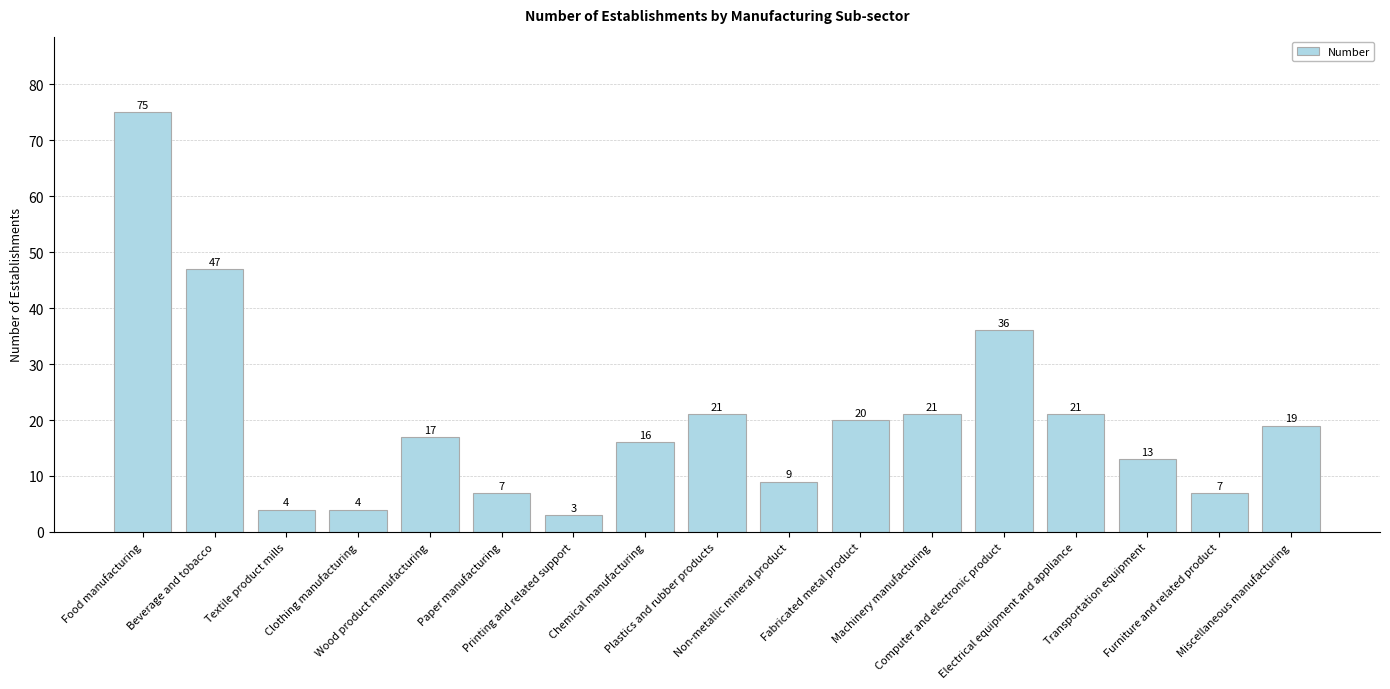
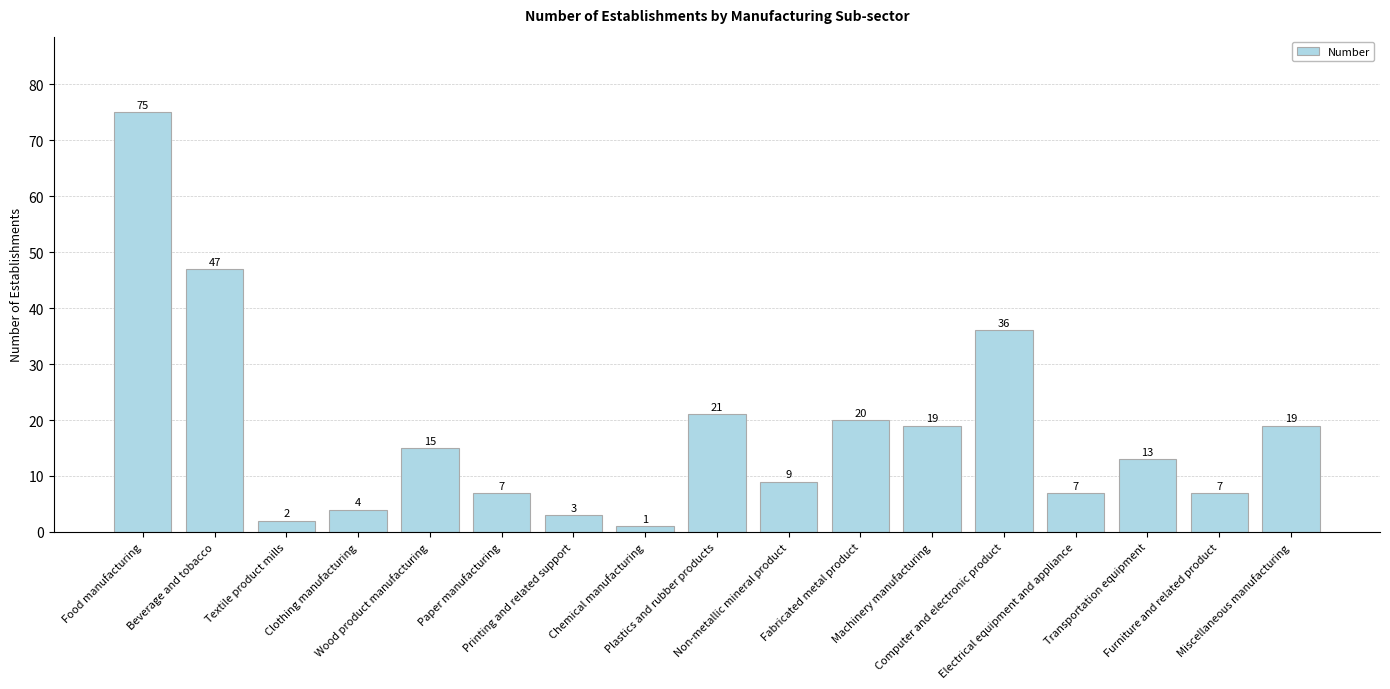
Textile product mills: 4 -> 2
Wood product manufacturing: 17 -> 15
Chemical manufacturing: 16 -> 1
Machinery manufacturing: 21 -> 19
Electrical equipment and appliance: 21 -> 7
